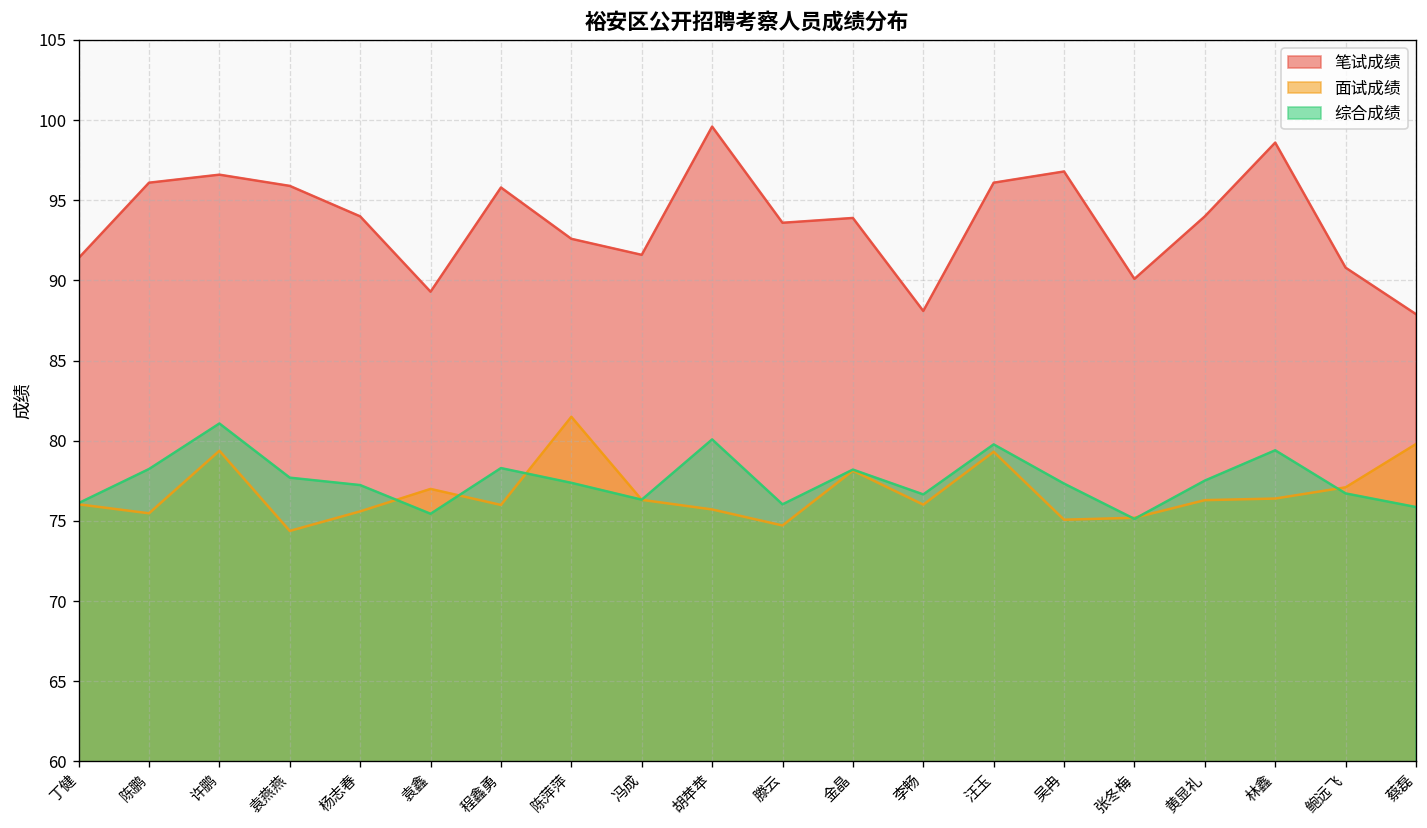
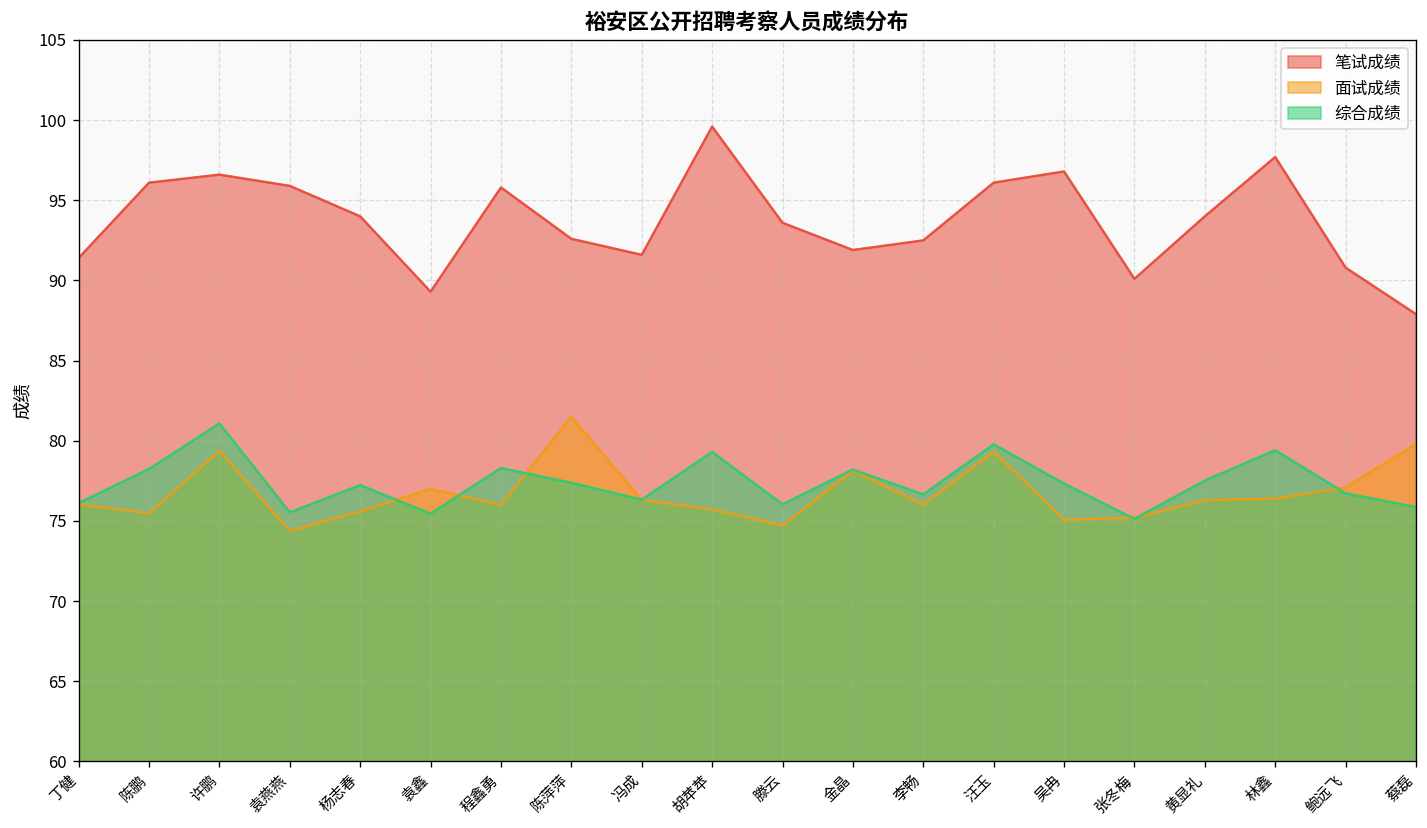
综合成绩, 袁燕燕: 77.7 -> 75.5
综合成绩, 胡苹苹: 80.1 -> 79.3
笔试成绩, 金晶: 93.9 -> 91.9
笔试成绩, 李畅: 88.1 -> 92.5
笔试成绩, 林鑫: 98.6 -> 97.7
